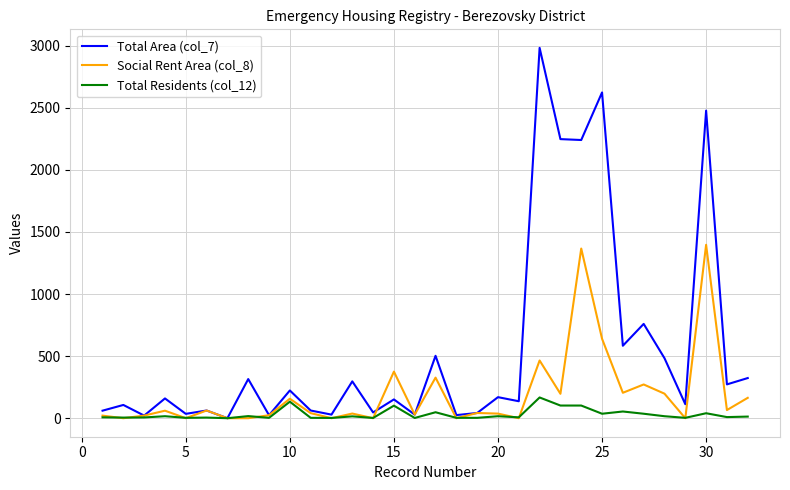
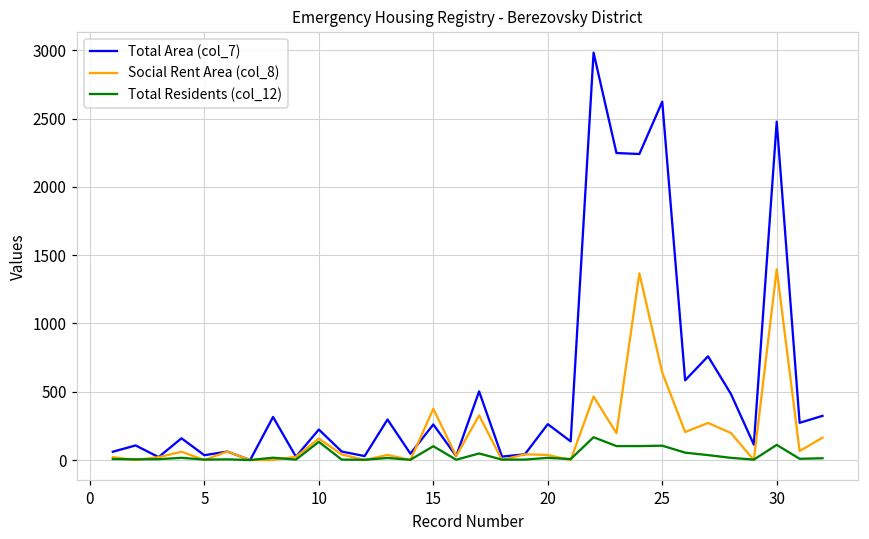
Total Area (col_7), 15: 150 -> 260
Total Area (col_7), 20: 170 -> 260
Total Residents (col_12), 25: 40 -> 110
Total Residents (col_12), 30: 40 -> 110
